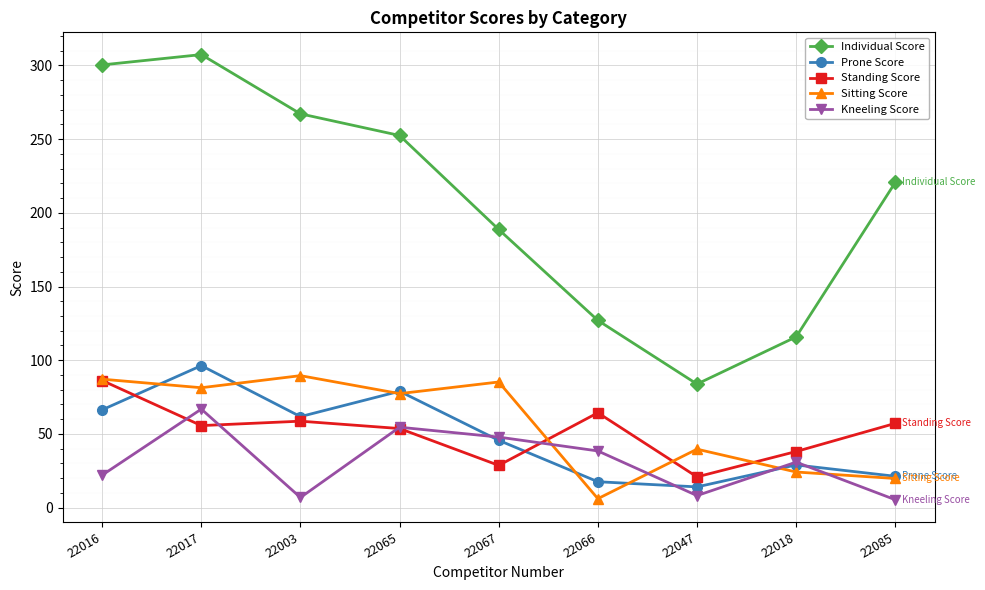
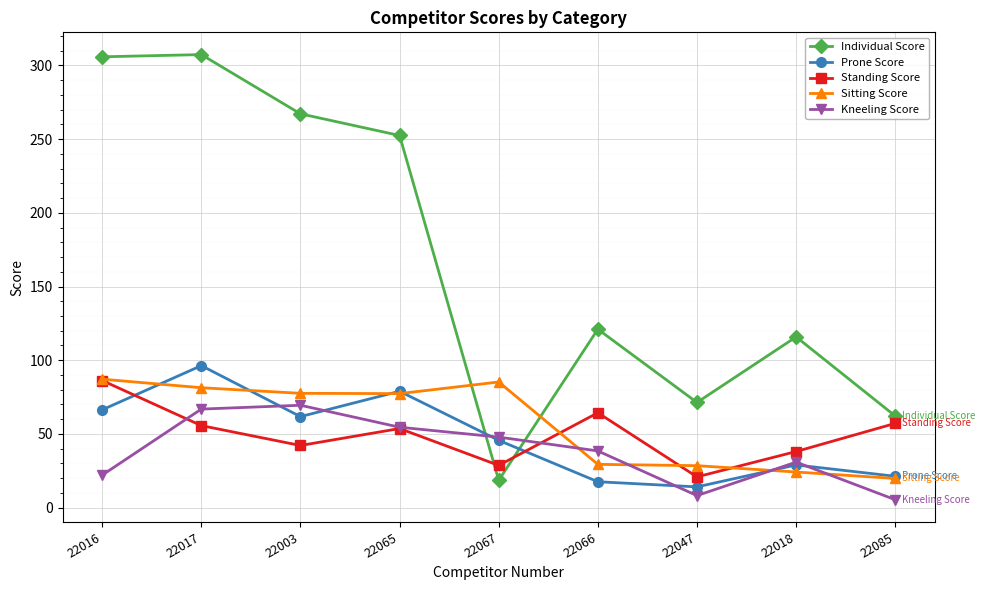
Individual Score, 22016: 300 -> 306
Standing Score, 22003: 59 -> 42
Sitting Score, 22003: 90 -> 78
Kneeling Score, 22003: 7 -> 69
Individual Score, 22067: 189 -> 19
Individual Score, 22066: 127 -> 121
Sitting Score, 22066: 6 -> 29
Individual Score, 22047: 84 -> 71
Sitting Score, 22047: 40 -> 28
Individual Score, 22085: 221 -> 62
